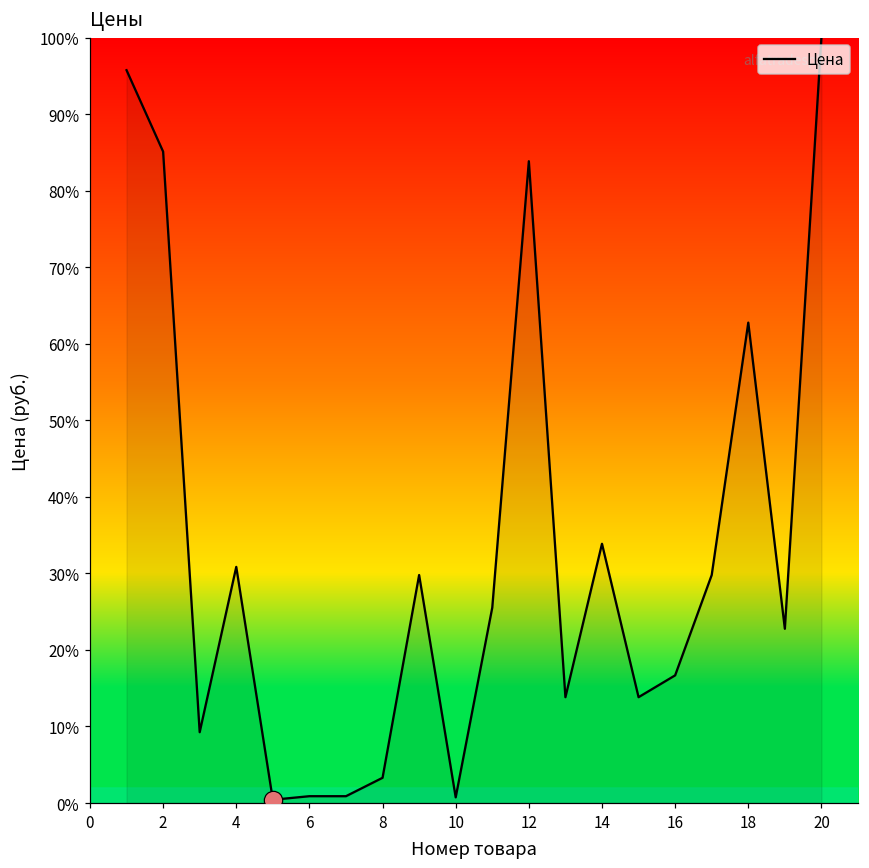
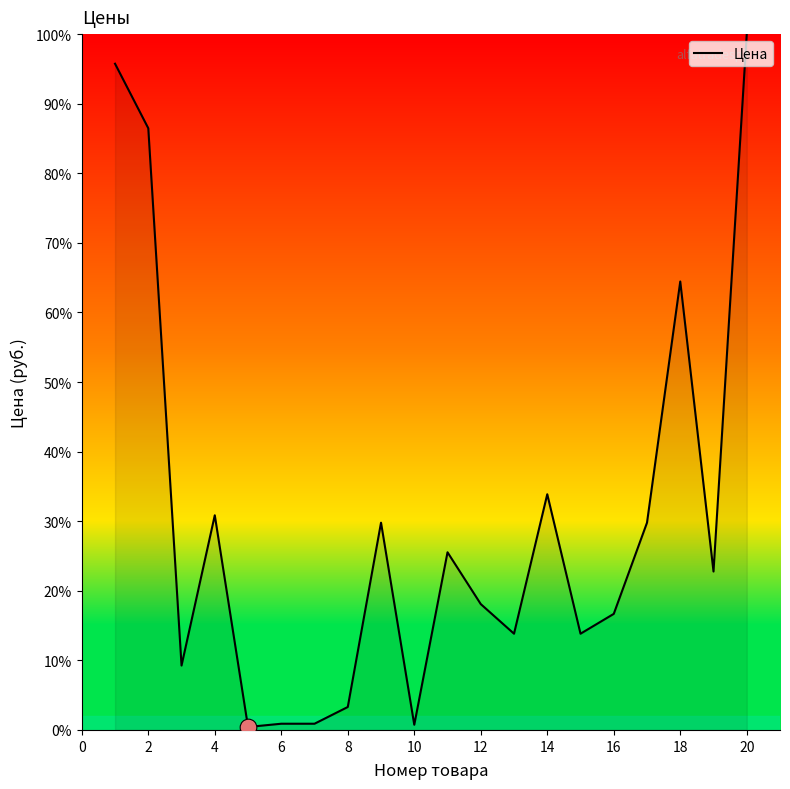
Цена, 2: 85% -> 86%
Цена, 12: 84% -> 18%
Цена, 18: 63% -> 64%
